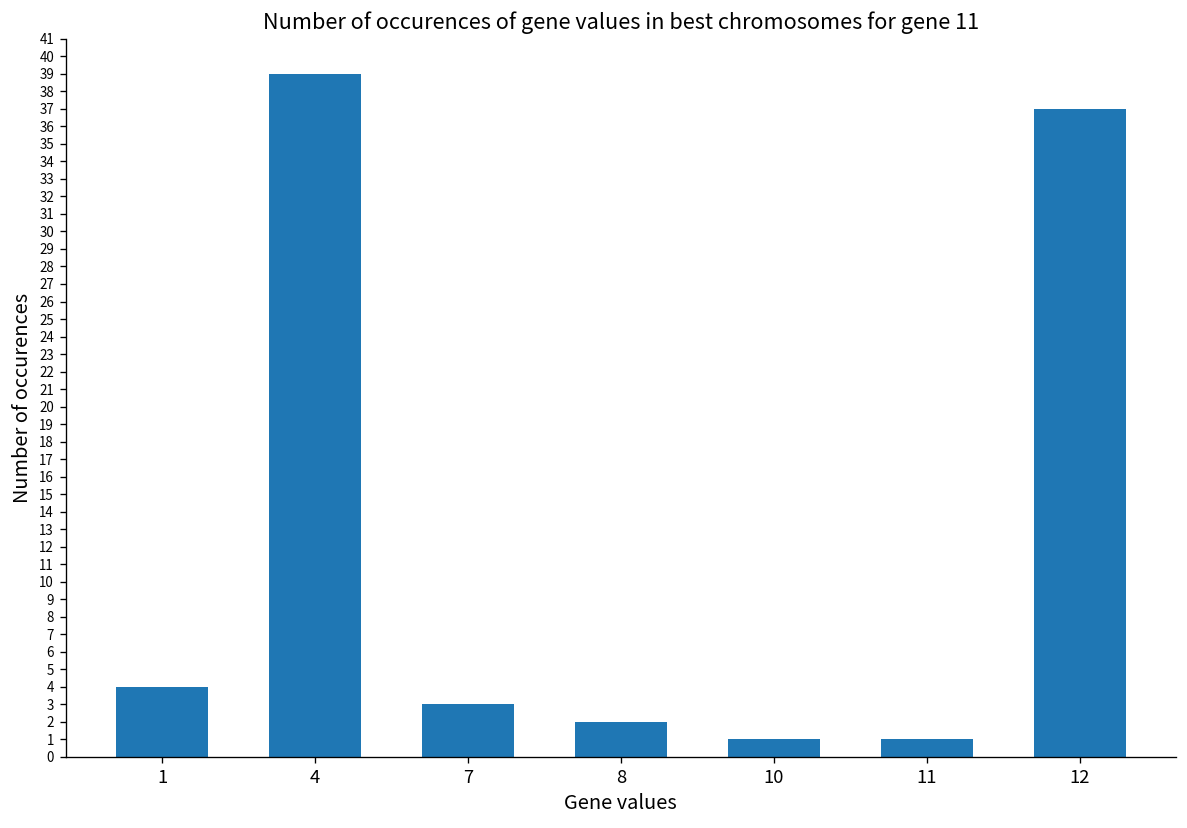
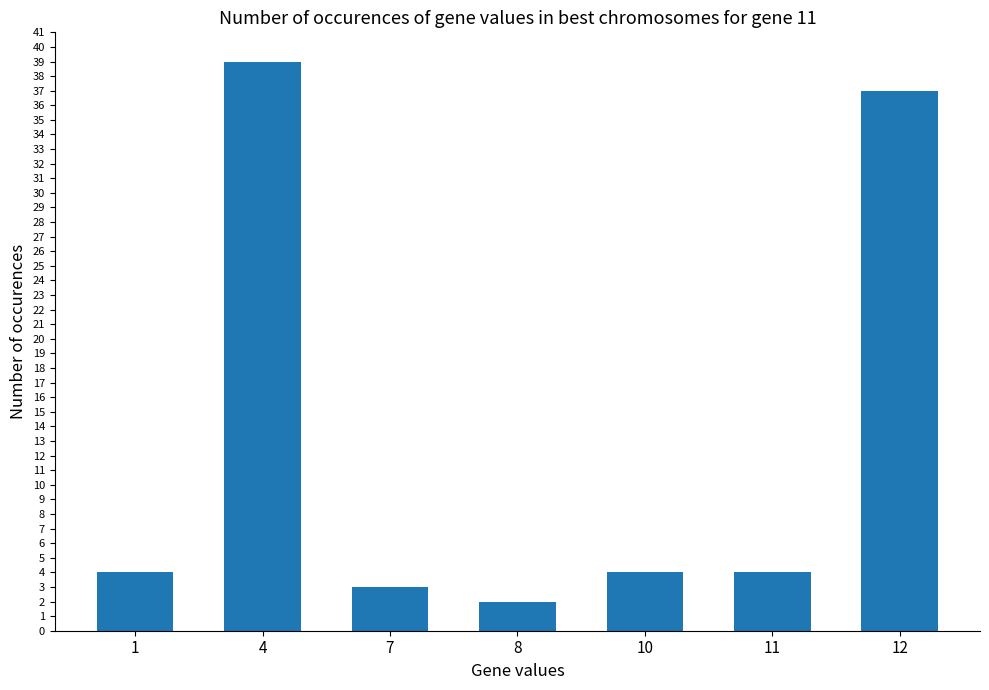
10: 1 -> 4
11: 1 -> 4
